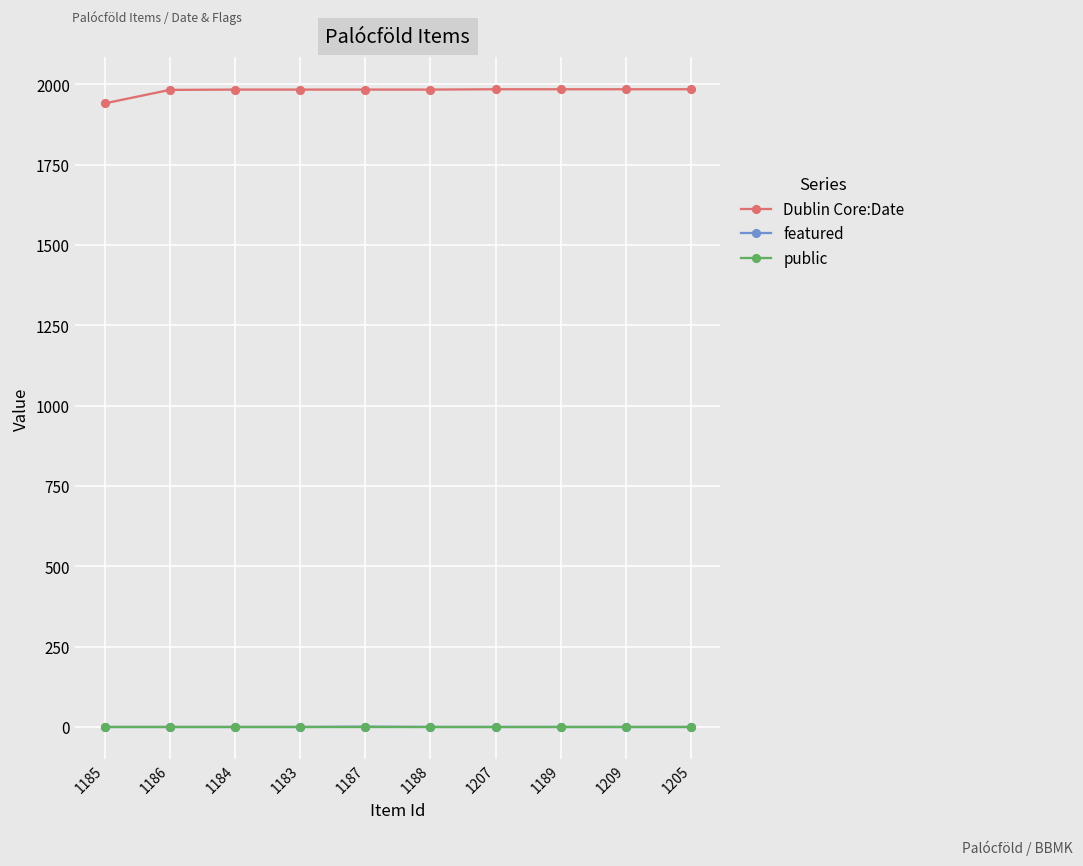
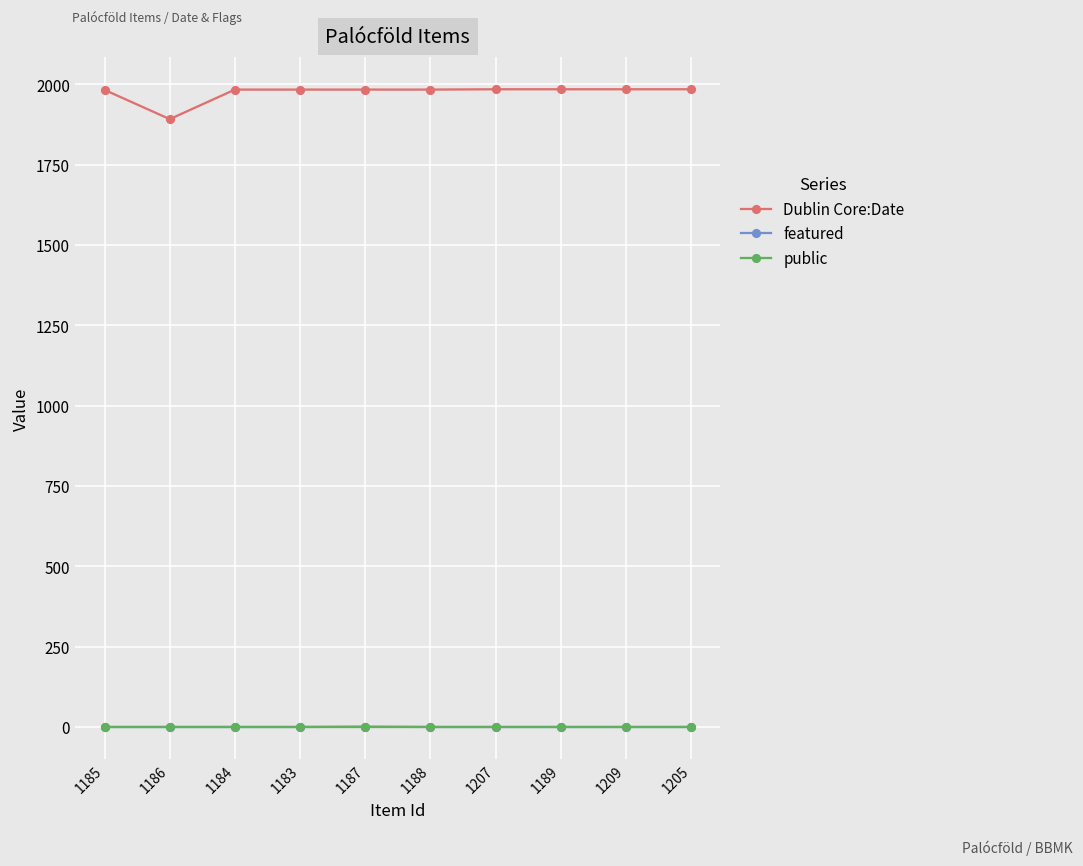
Dublin Core:Date, 1185: 1940 -> 1980
Dublin Core:Date, 1186: 1980 -> 1890
